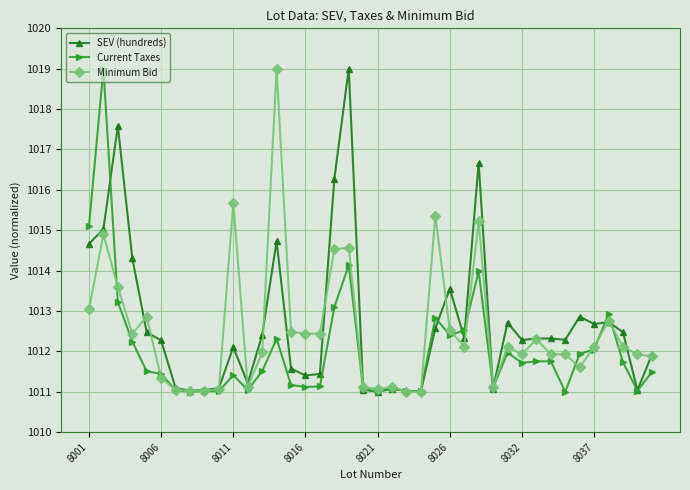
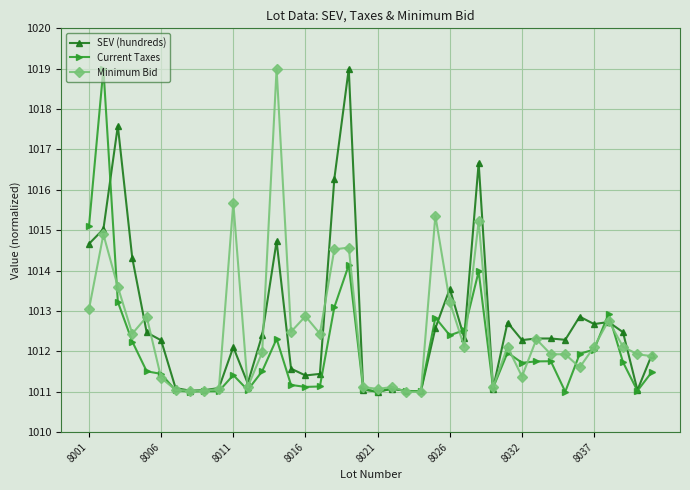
Minimum Bid, 8016: 1012.4 -> 1012.9
Minimum Bid, 8026: 1012.5 -> 1013.2
Minimum Bid, 8032: 1011.9 -> 1011.4
